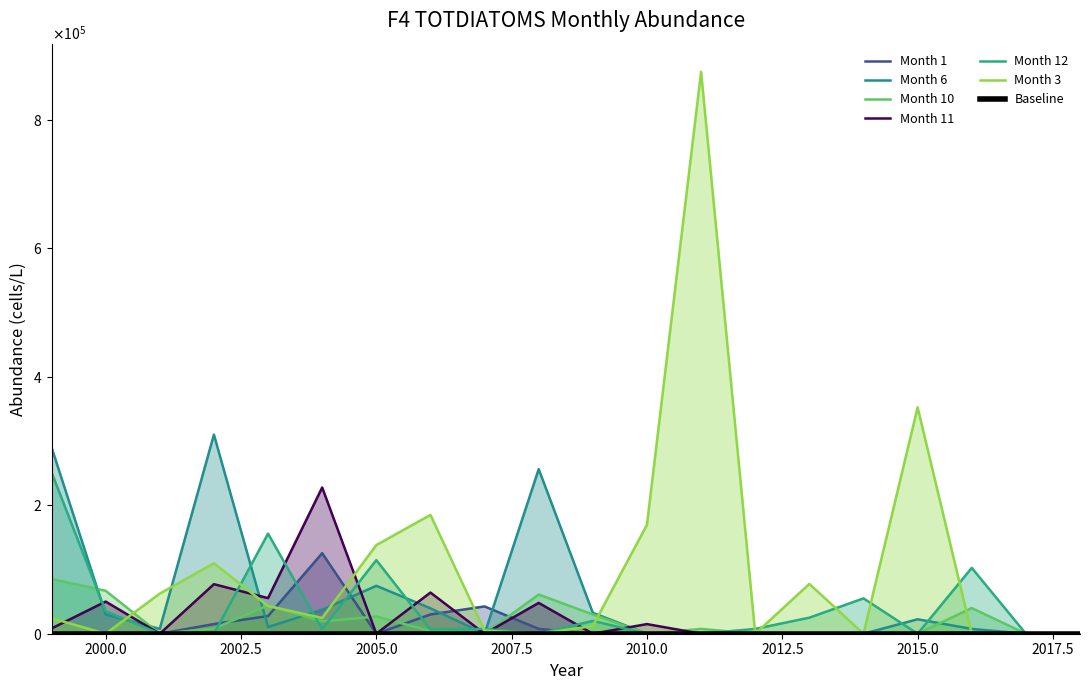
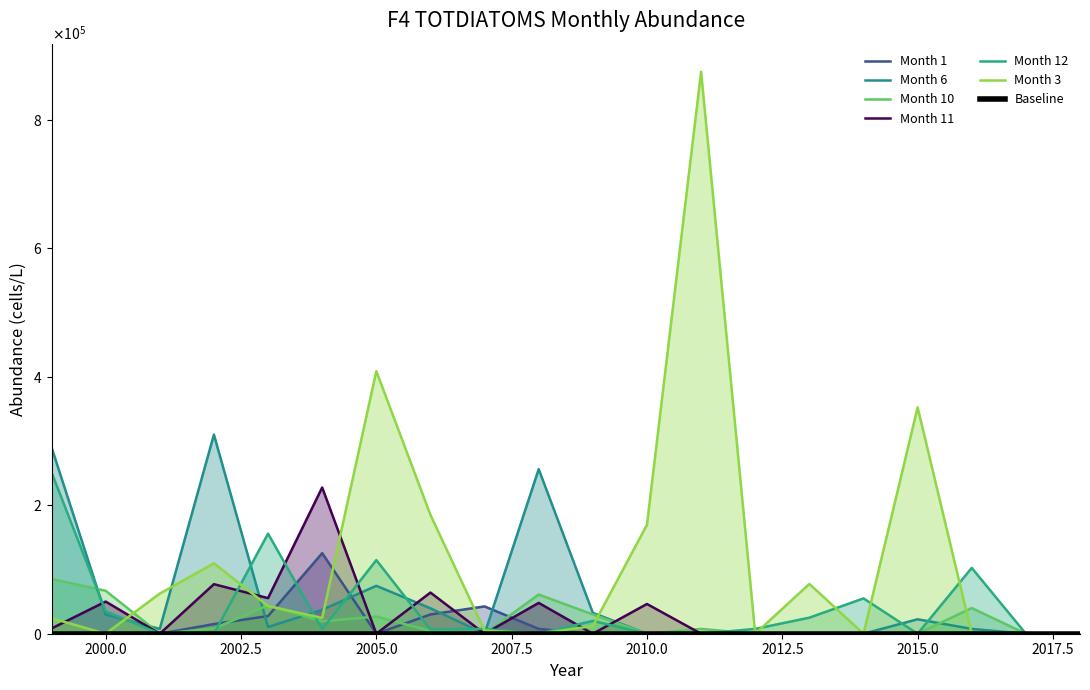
Month 3, 2005.0: 140000 -> 410000
Month 11, 2010.0: 20000 -> 50000
